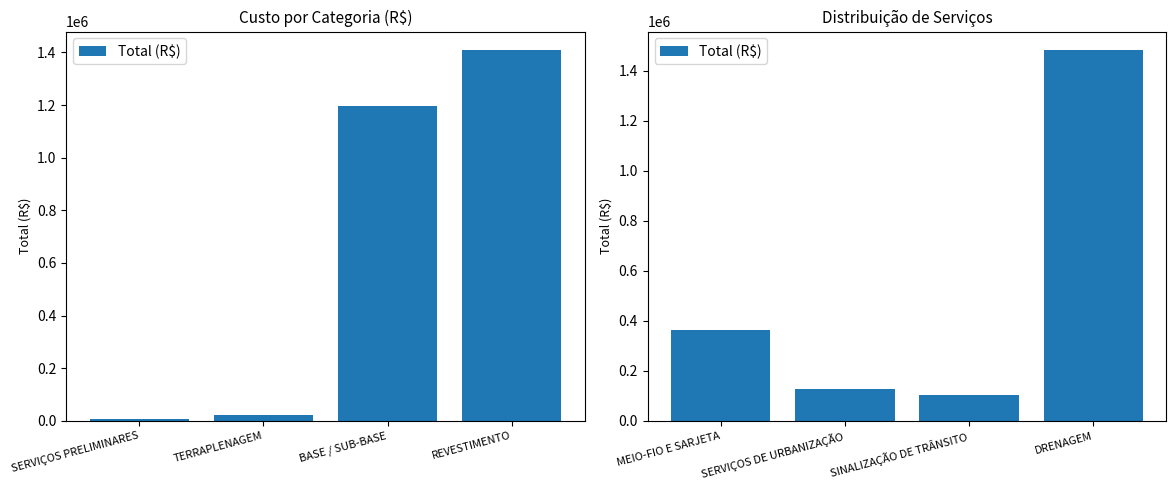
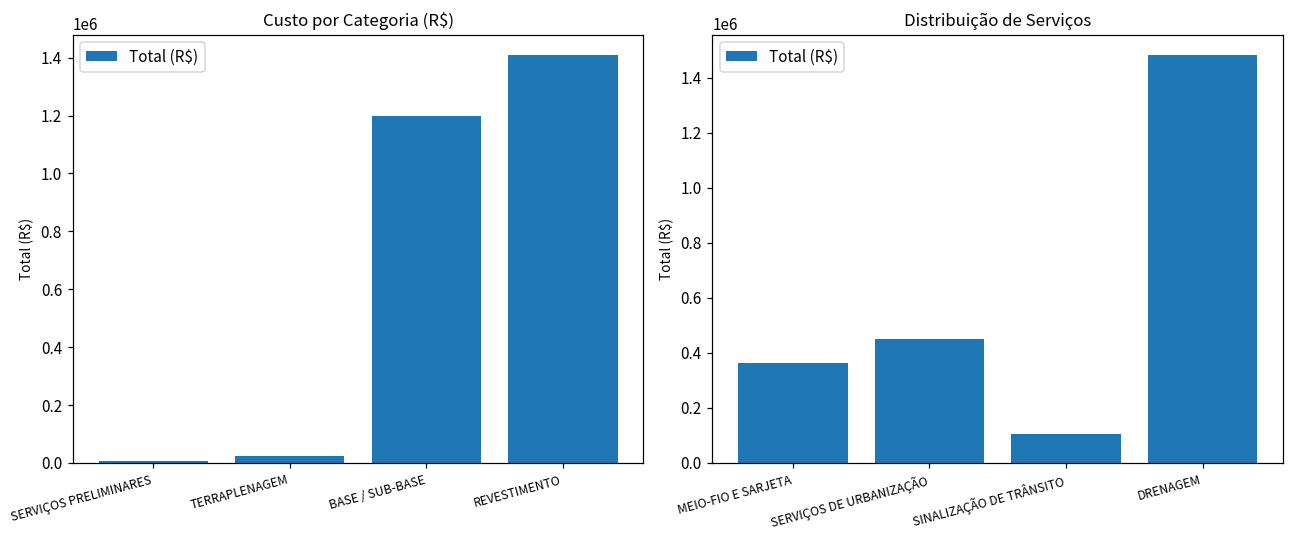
Distribuição de Serviços, SERVIÇOS DE URBANIZAÇÃO: 130000 -> 450000
